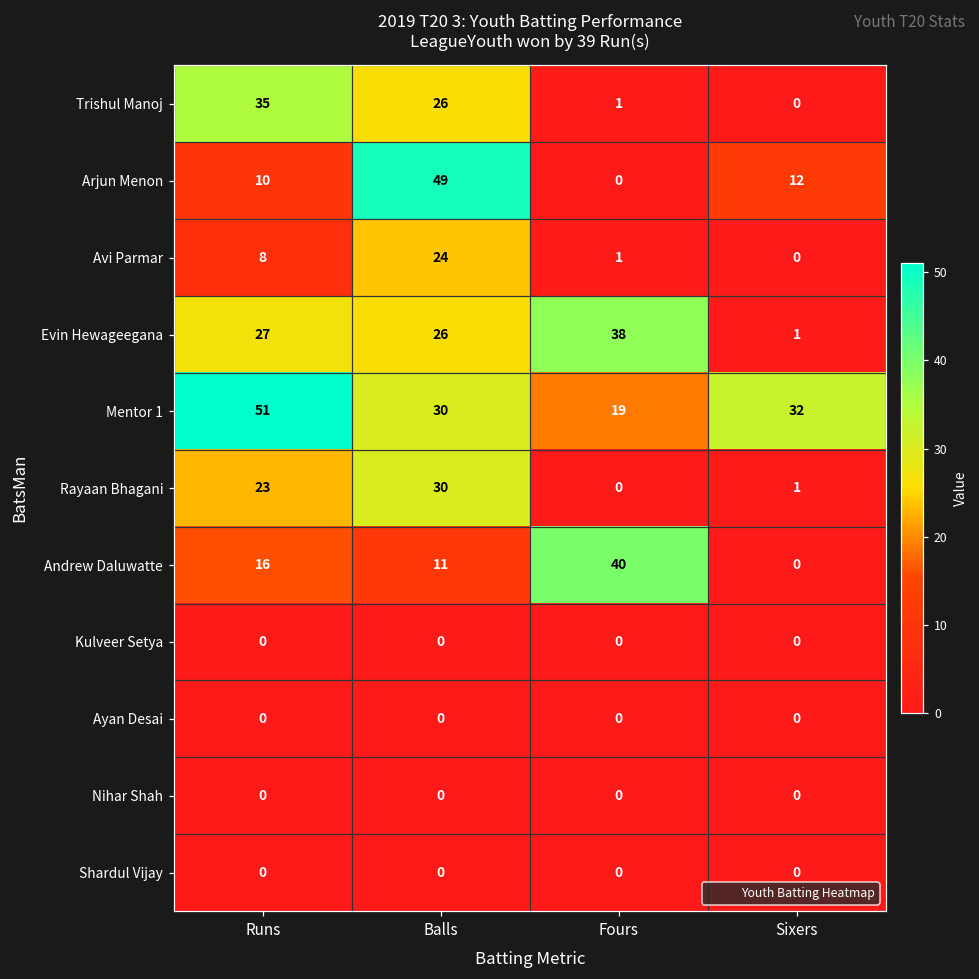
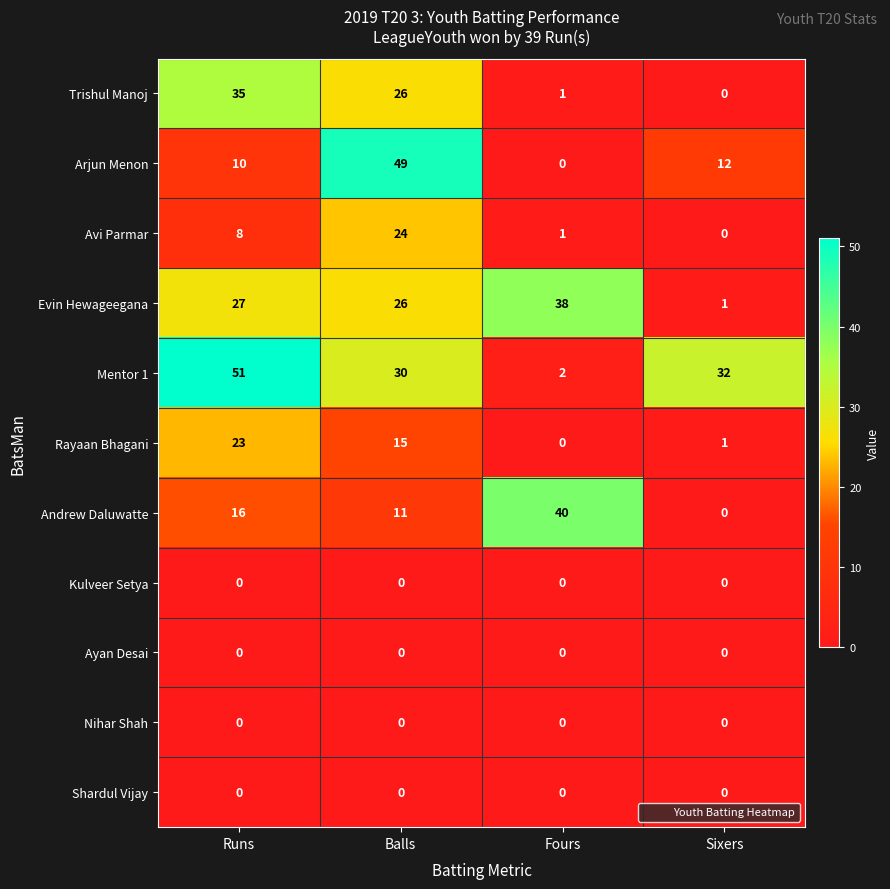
Mentor 1, Fours: 19 -> 2
Rayaan Bhagani, Balls: 30 -> 15
